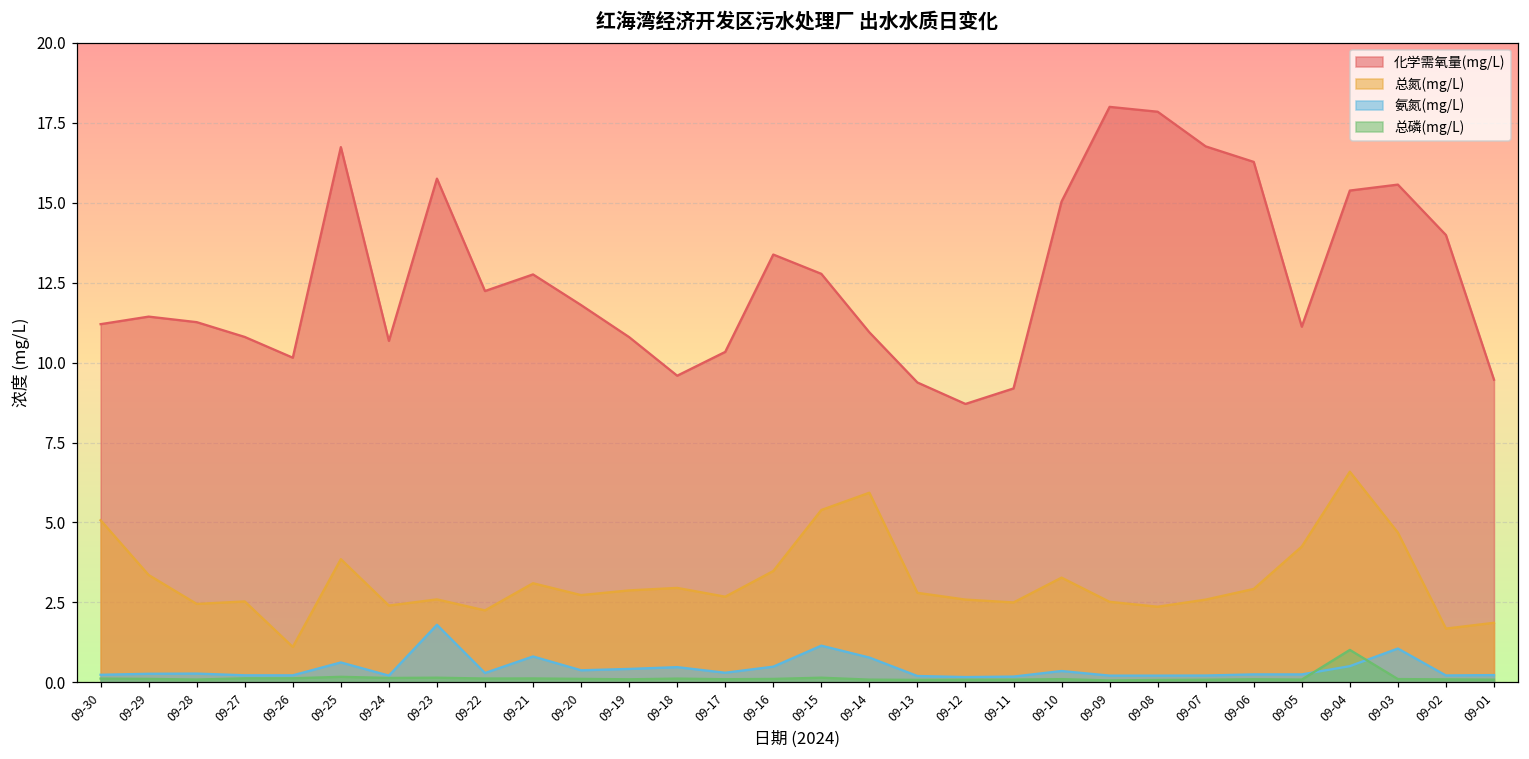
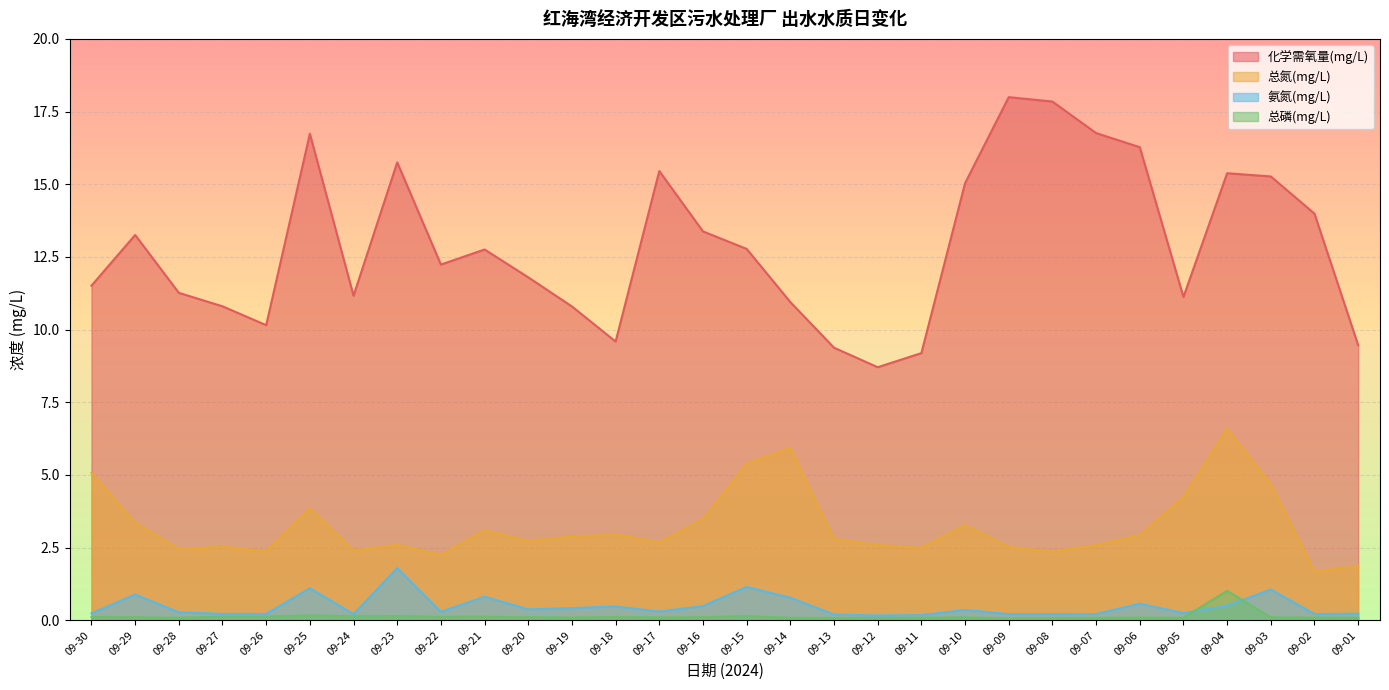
化学需氧量(mg/L), 09-30: 11.2 -> 11.5
化学需氧量(mg/L), 09-29: 11.4 -> 13.3
氨氮(mg/L), 09-29: 0.3 -> 0.9
总氮(mg/L), 09-26: 1.1 -> 2.4
氨氮(mg/L), 09-25: 0.6 -> 1.1
化学需氧量(mg/L), 09-24: 10.7 -> 11.2
化学需氧量(mg/L), 09-17: 10.3 -> 15.5
氨氮(mg/L), 09-06: 0.3 -> 0.6
化学需氧量(mg/L), 09-03: 15.6 -> 15.3
